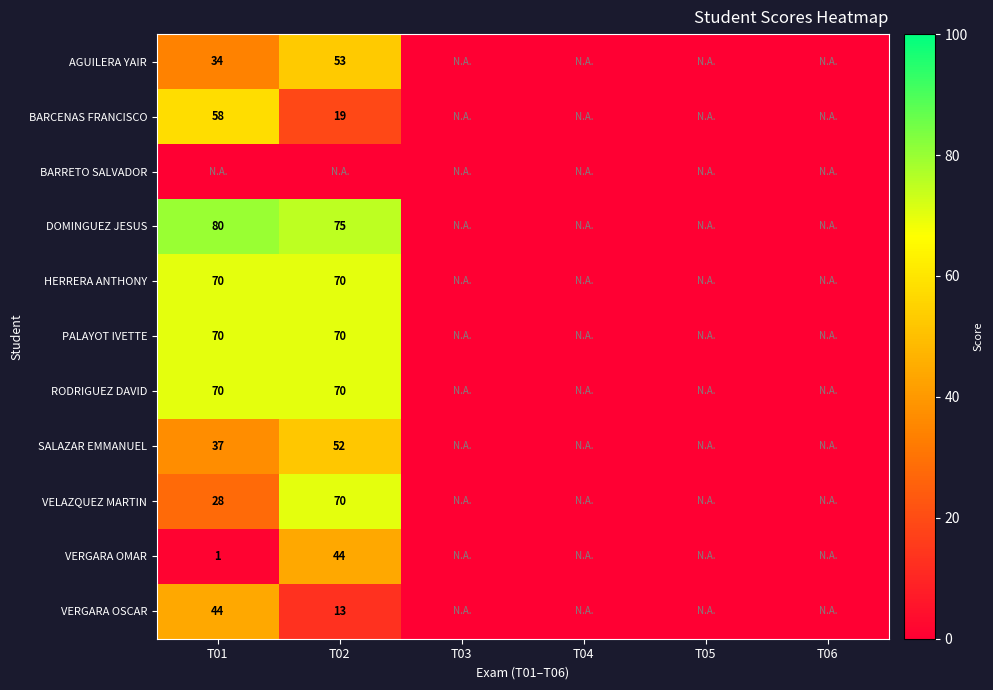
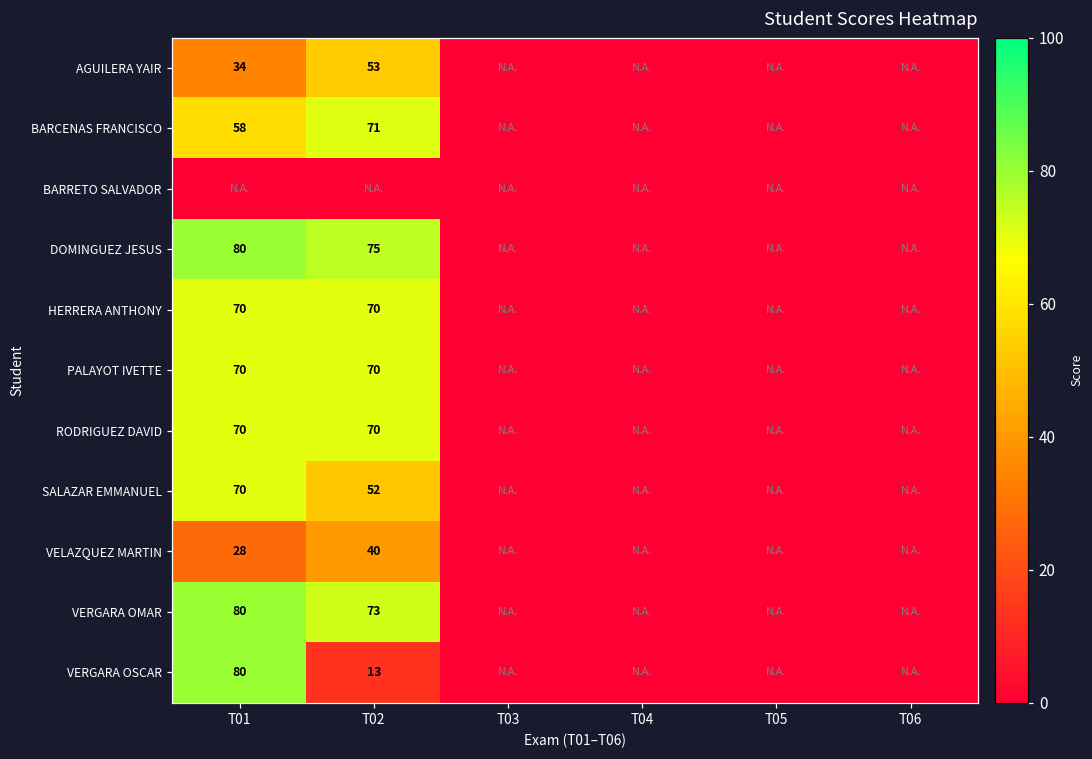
BARCENAS FRANCISCO, T02: 19 -> 71
SALAZAR EMMANUEL, T01: 37 -> 70
VELAZQUEZ MARTIN, T02: 70 -> 40
VERGARA OMAR, T01: 1 -> 80
VERGARA OMAR, T02: 44 -> 73
VERGARA OSCAR, T01: 44 -> 80
